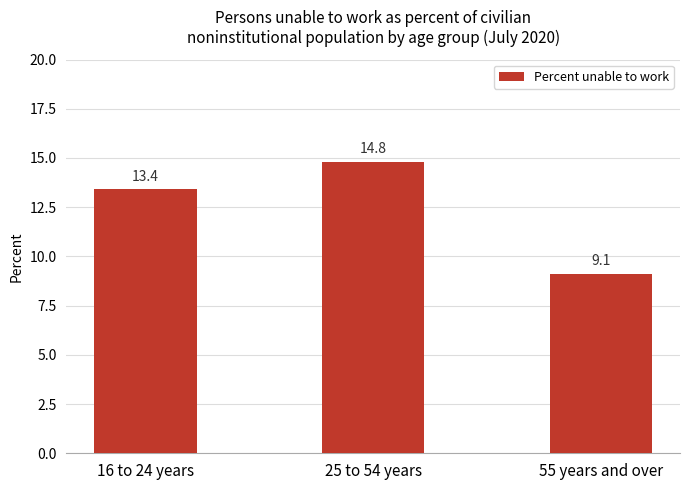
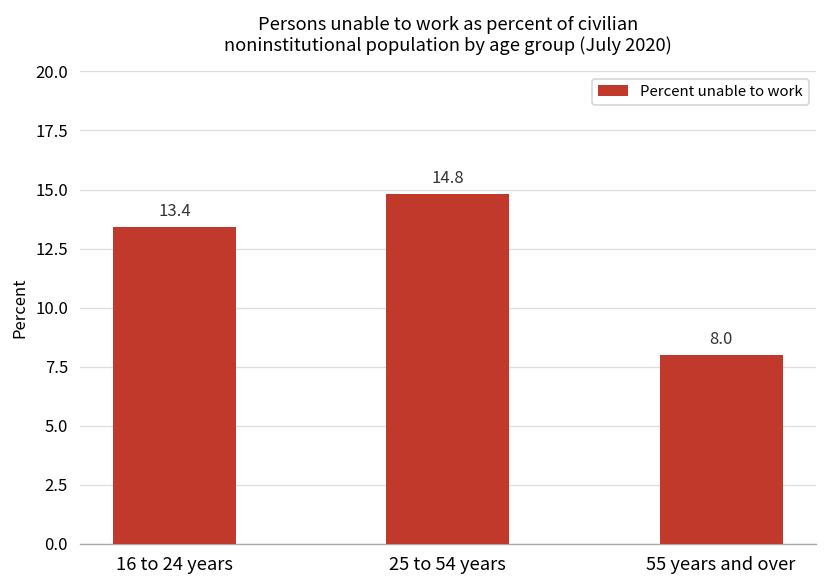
55 years and over: 9.1 -> 8.0
